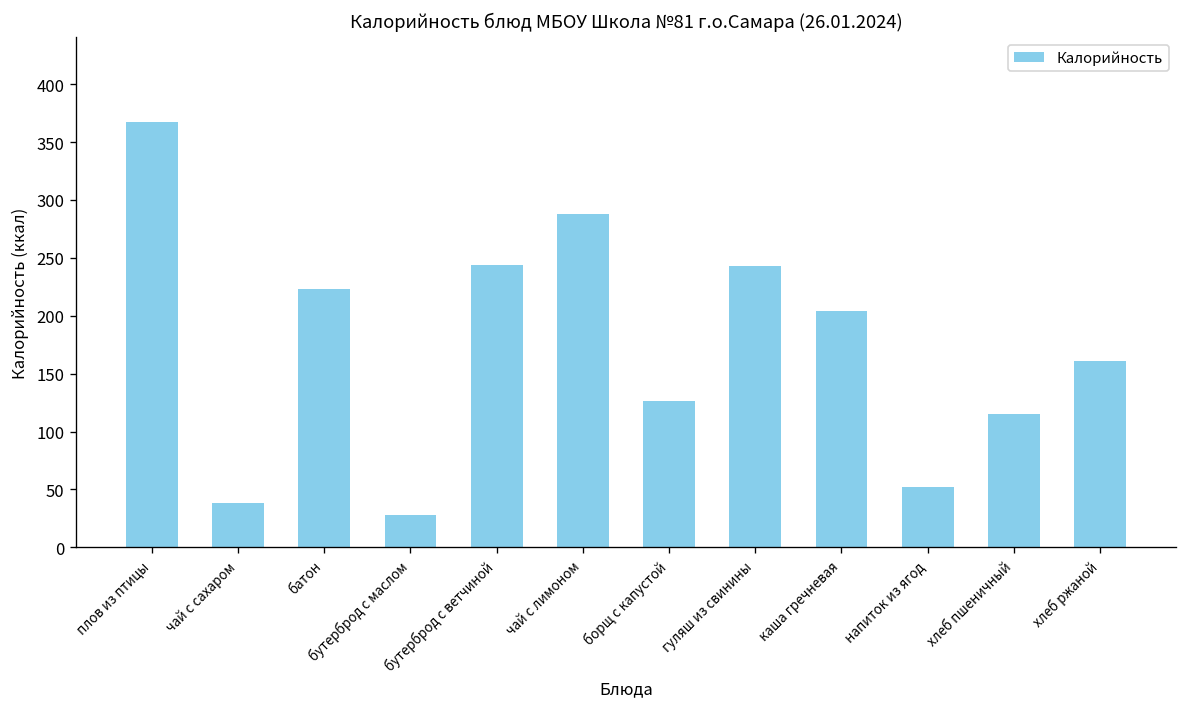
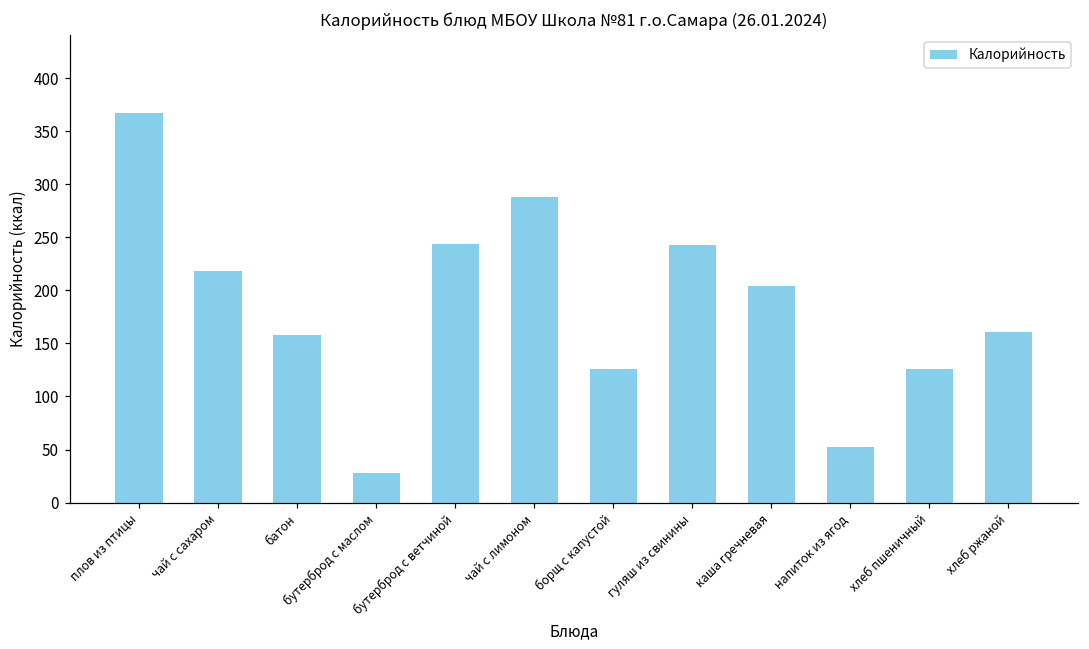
чай с сахаром: 40 -> 220
батон: 220 -> 160
хлеб пшеничный: 120 -> 130
